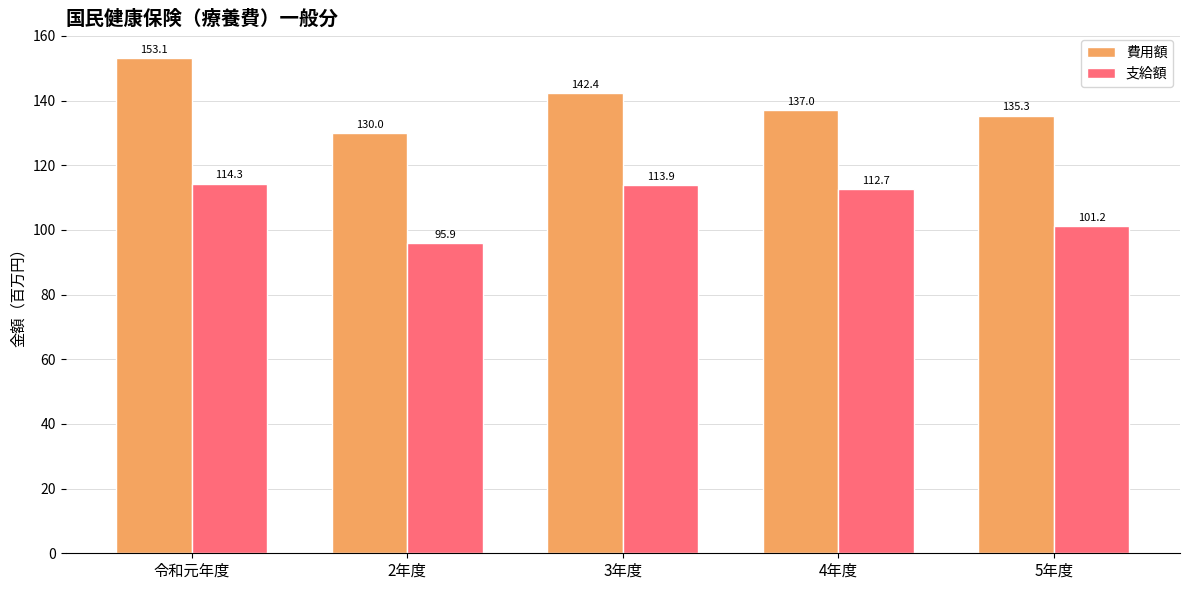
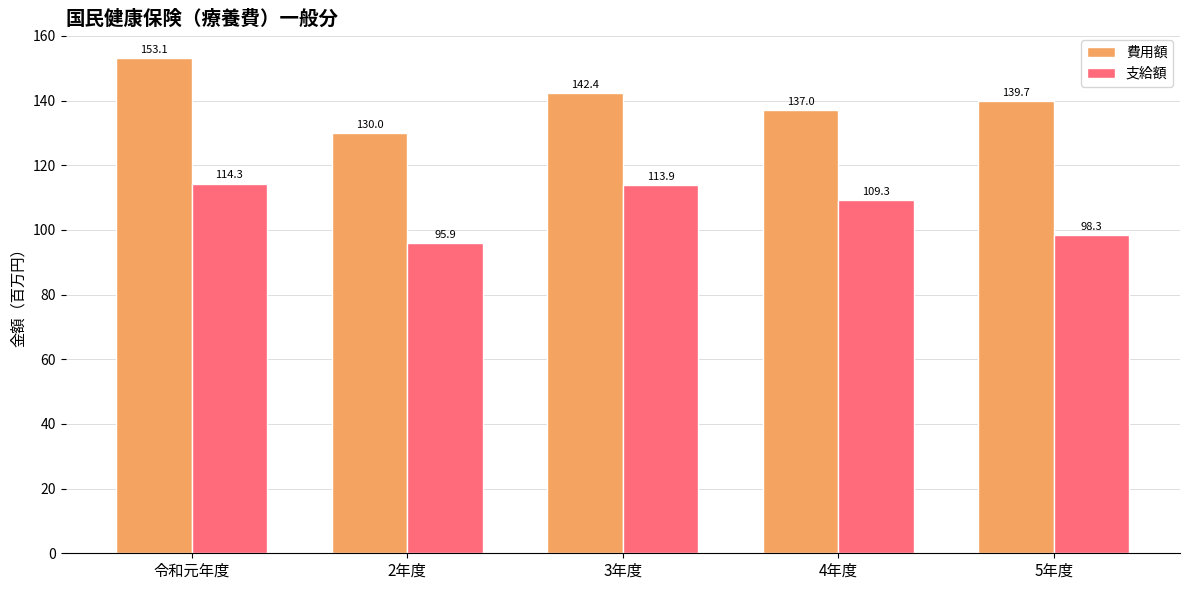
支給額, 4年度: 112.7 -> 109.3
費用額, 5年度: 135.3 -> 139.7
支給額, 5年度: 101.2 -> 98.3
